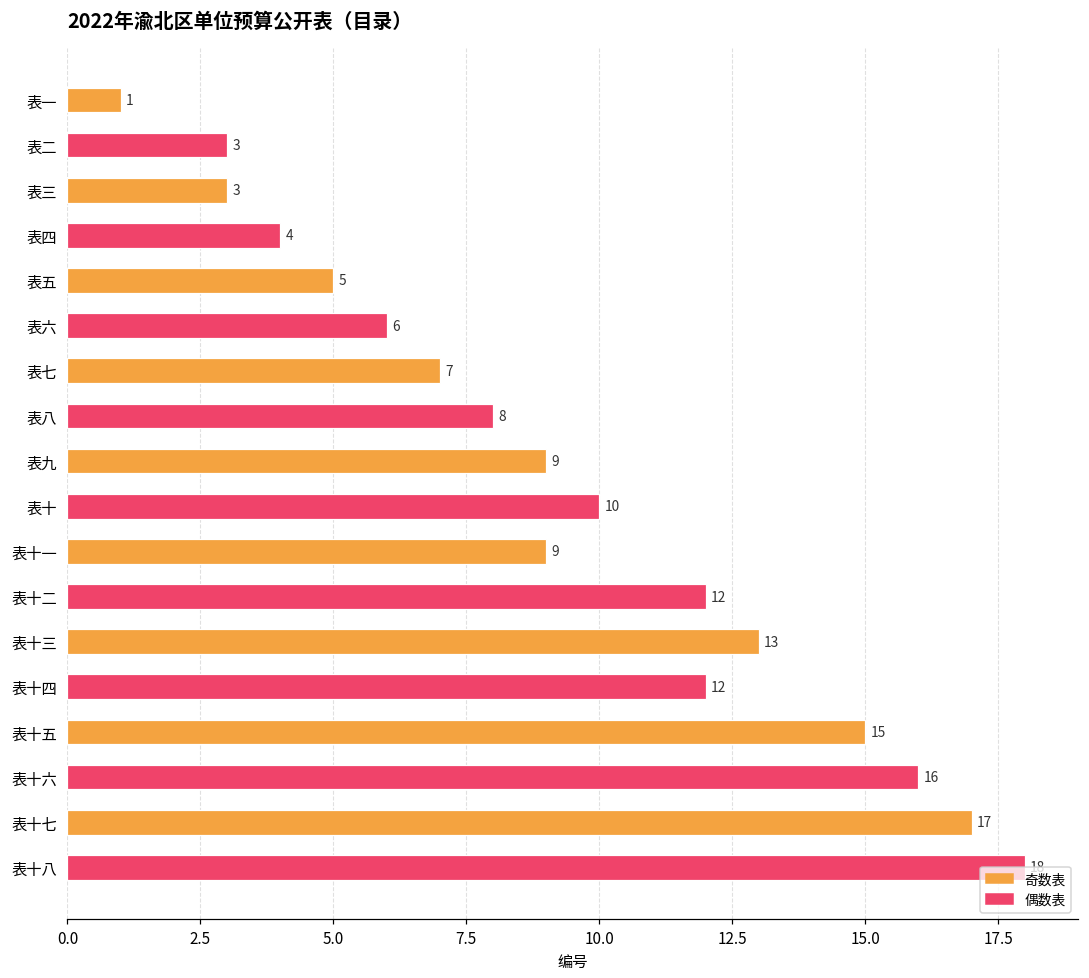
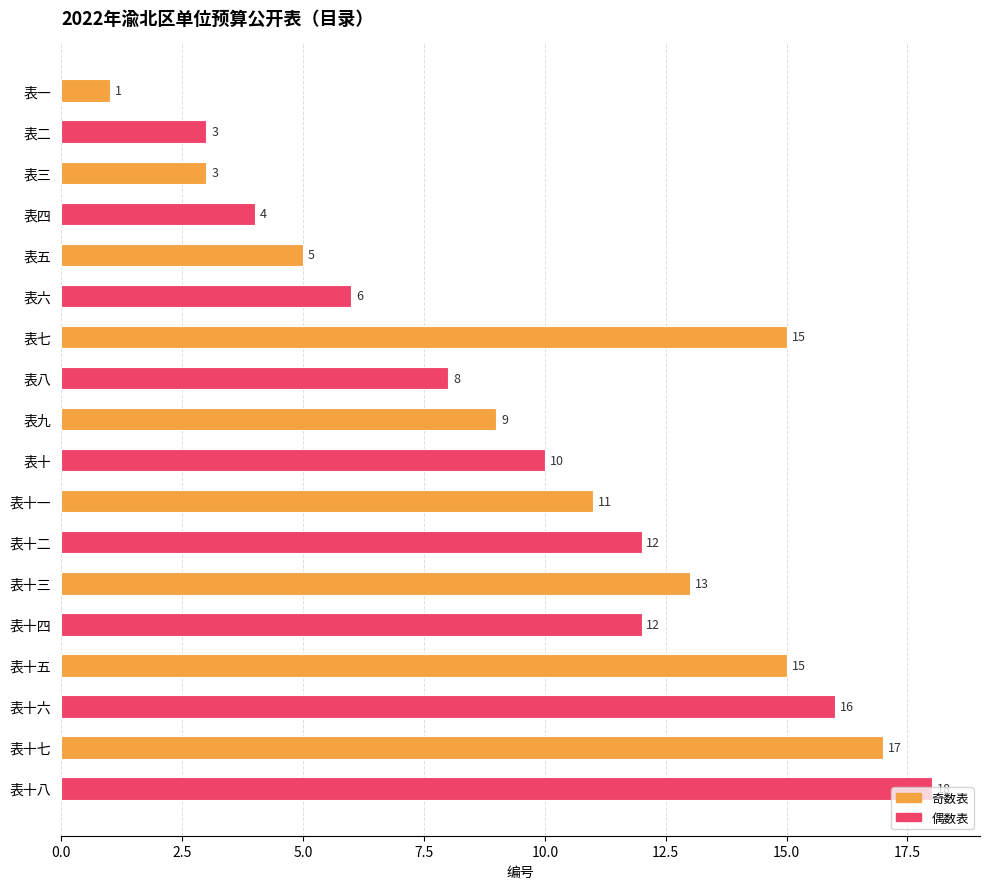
表七: 7 -> 15
表十一: 9 -> 11
